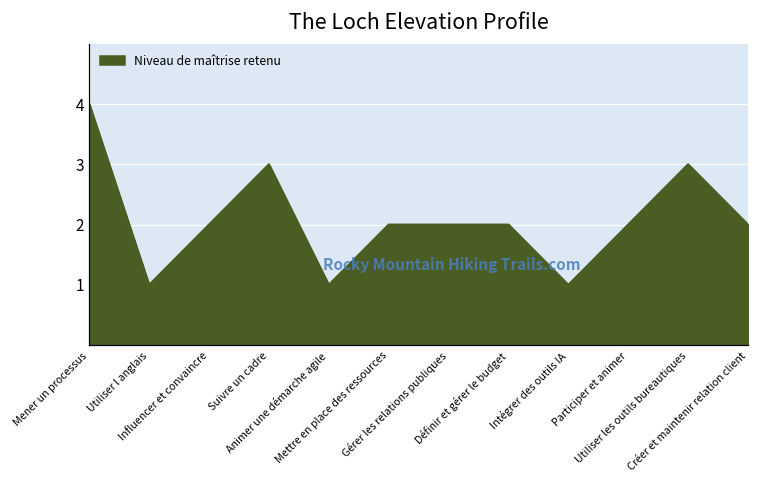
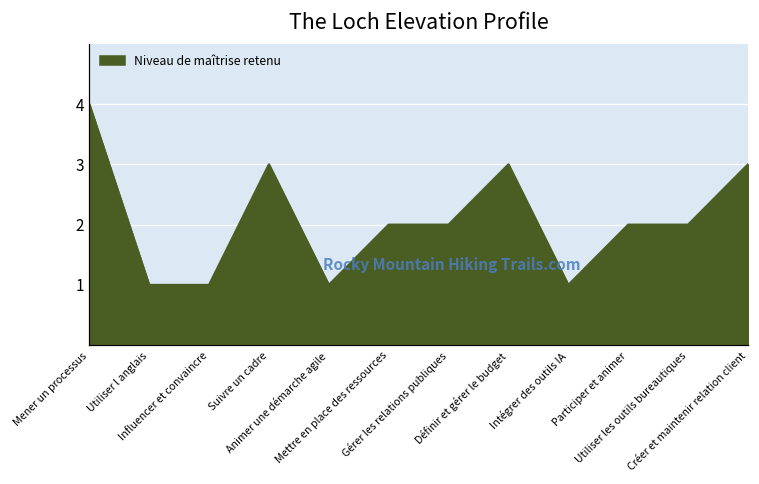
Influencer et convaincre: 2 -> 1
Définir et gérer le budget: 2 -> 3
Utiliser les outils bureautiques: 3 -> 2
Créer et maintenir relation client: 2 -> 3
